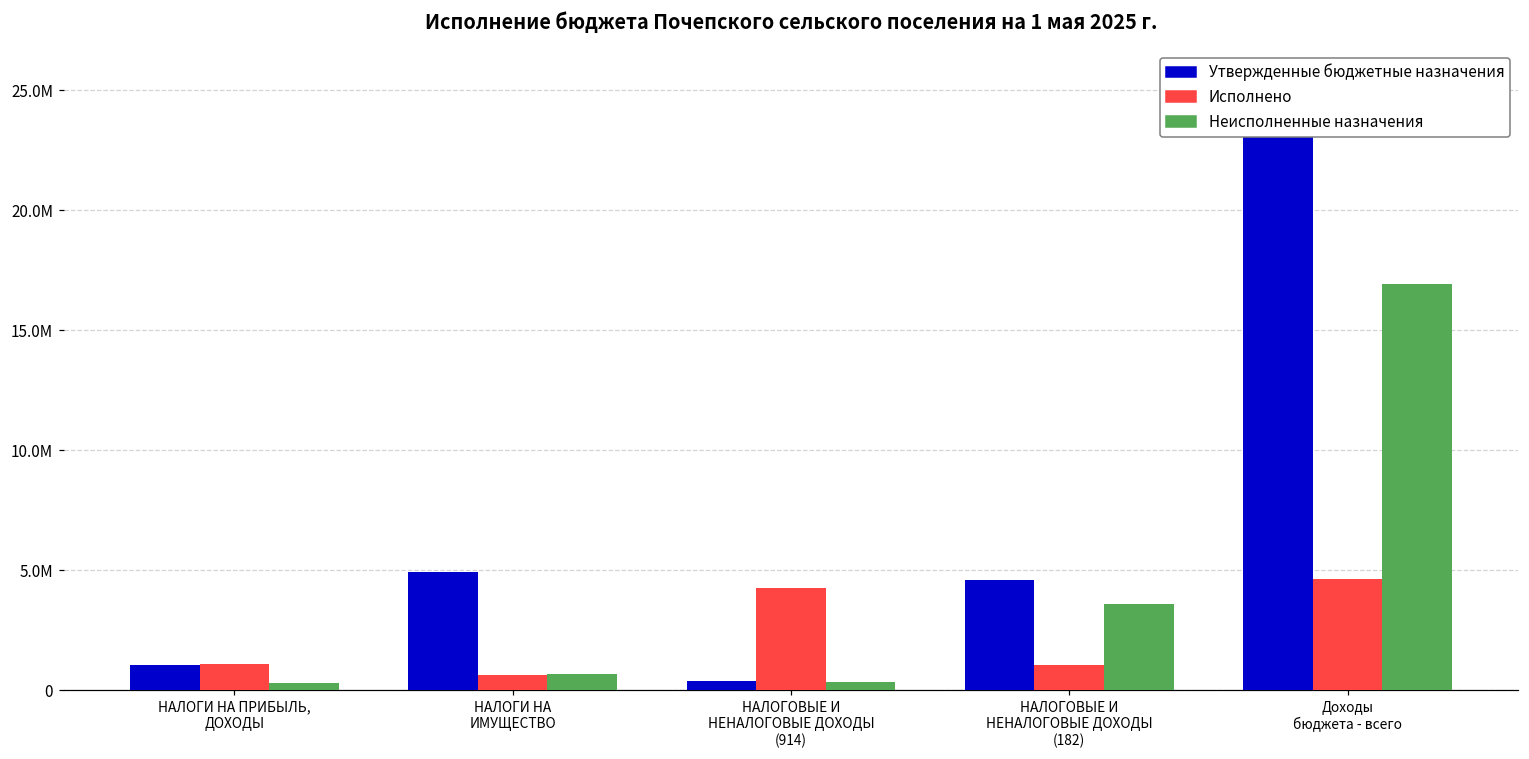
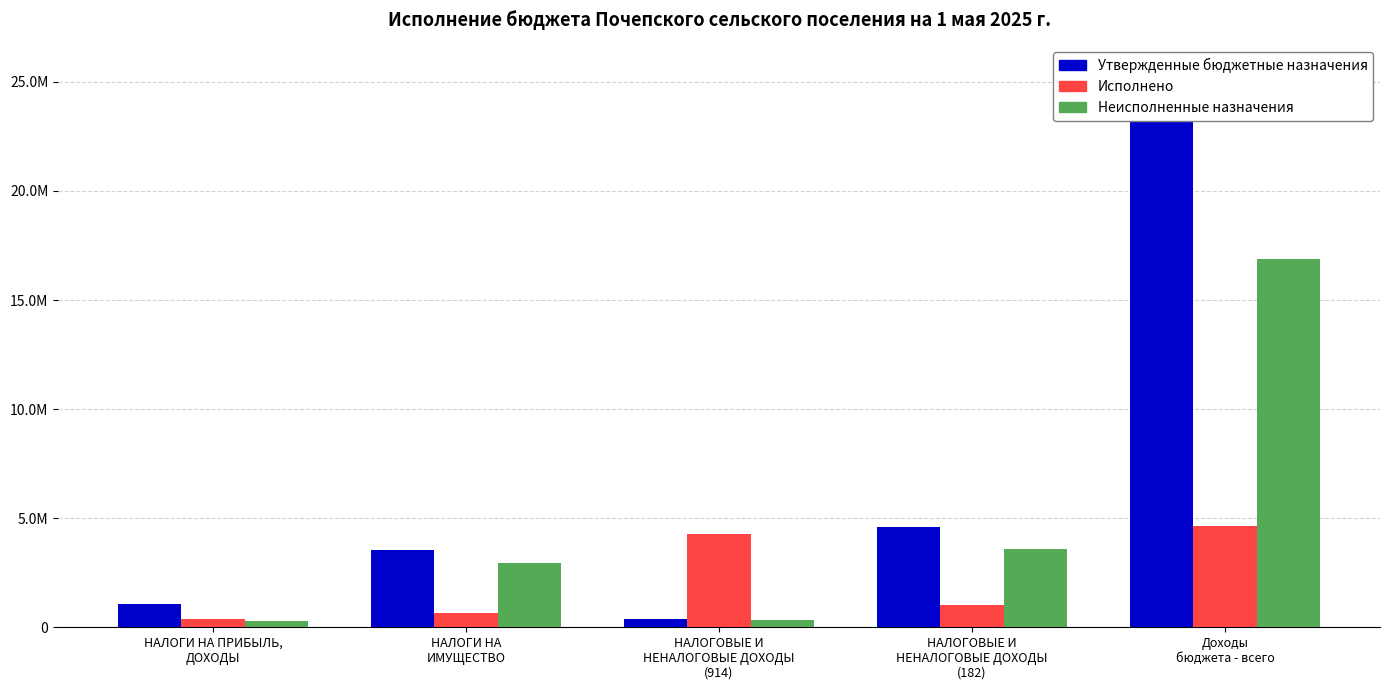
Исполнено, НАЛОГИ НА ПРИБЫЛЬ, ДОХОДЫ: 1100000 -> 400000
Утвержденные бюджетные назначения, НАЛОГИ НА ИМУЩЕСТВО: 4900000 -> 3600000
Неисполненные назначения, НАЛОГИ НА ИМУЩЕСТВО: 700000 -> 2900000
